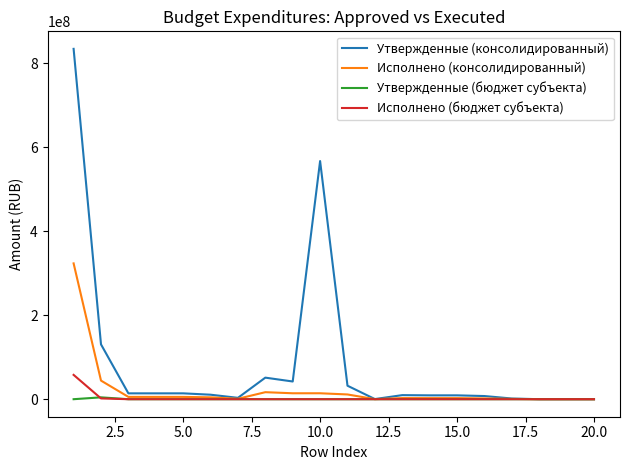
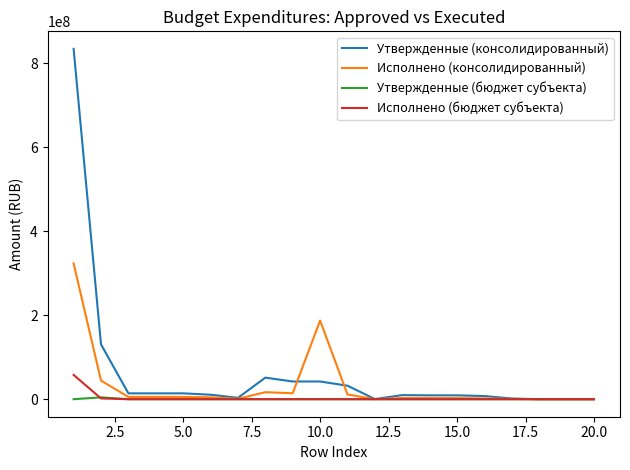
Утвержденные (консолидированный), 10.0: 570000000 -> 40000000
Исполнено (консолидированный), 10.0: 10000000 -> 190000000
